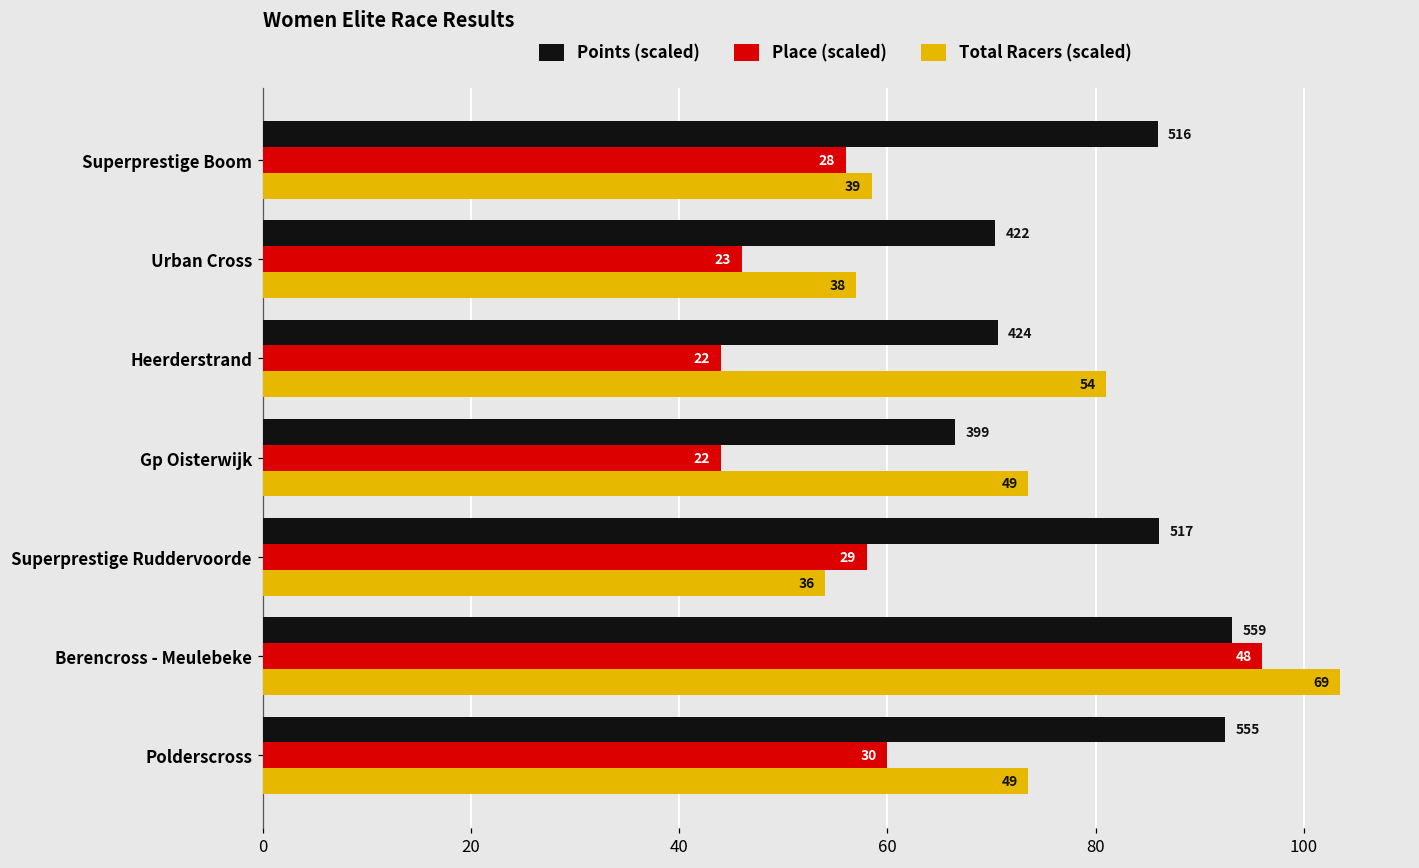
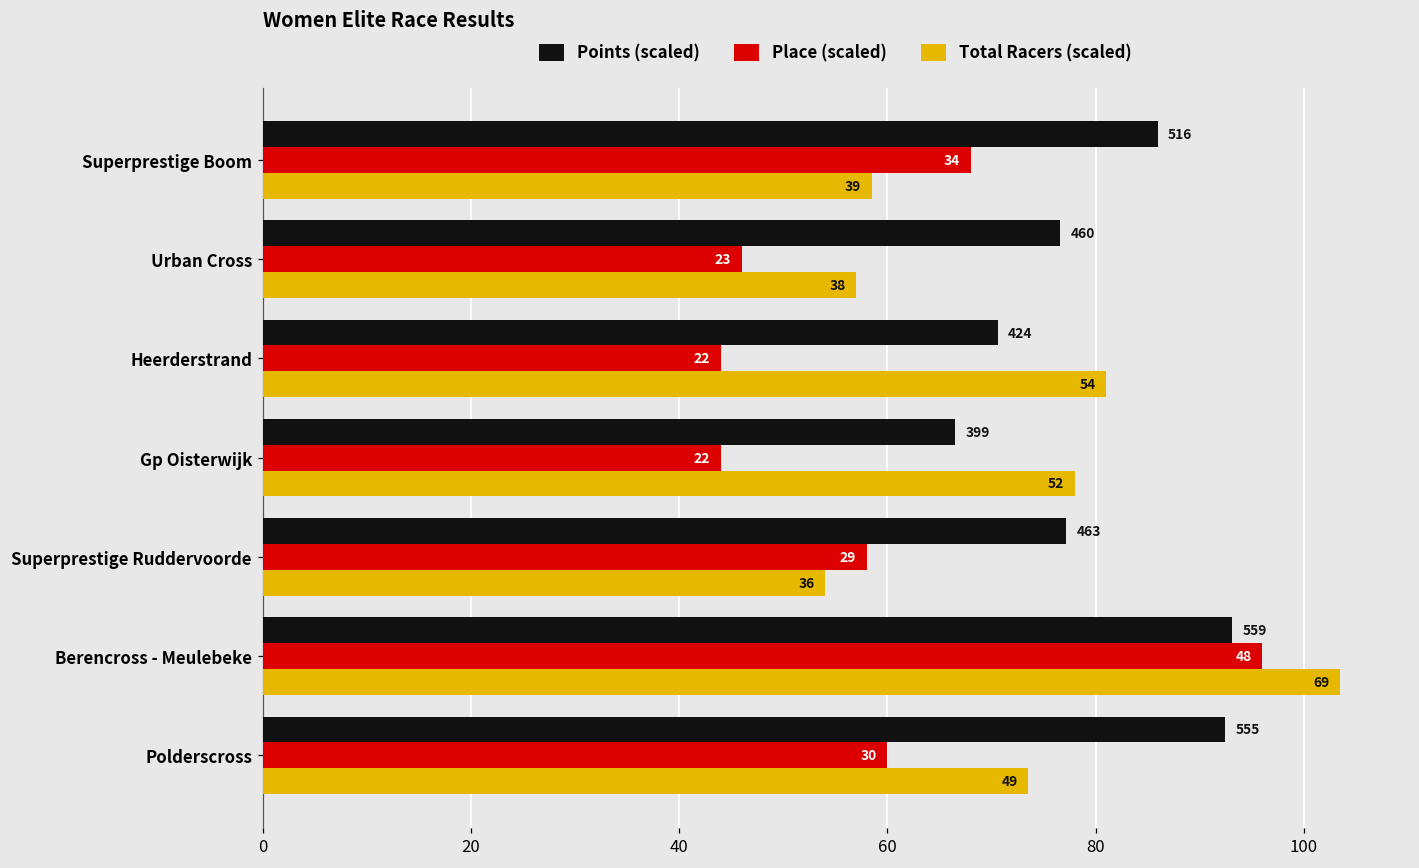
Place (scaled), Superprestige Boom: 28 -> 34
Points (scaled), Urban Cross: 422 -> 460
Total Racers (scaled), Gp Oisterwijk: 49 -> 52
Points (scaled), Superprestige Ruddervoorde: 517 -> 463
